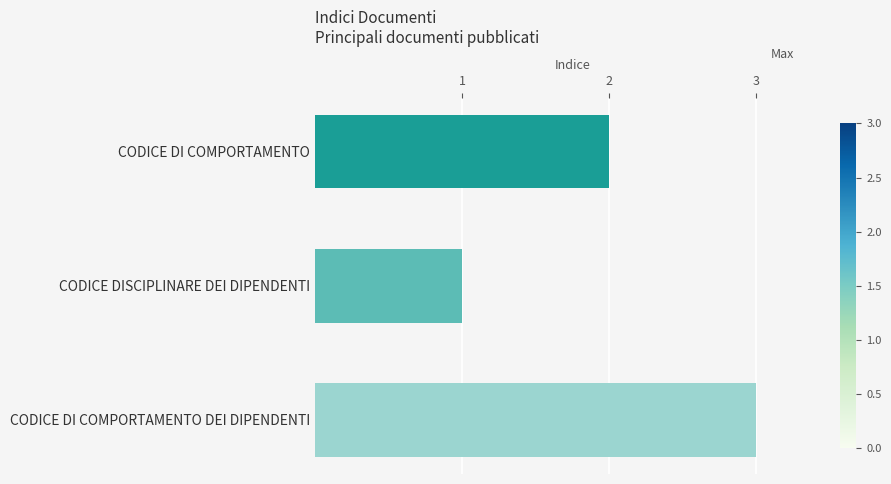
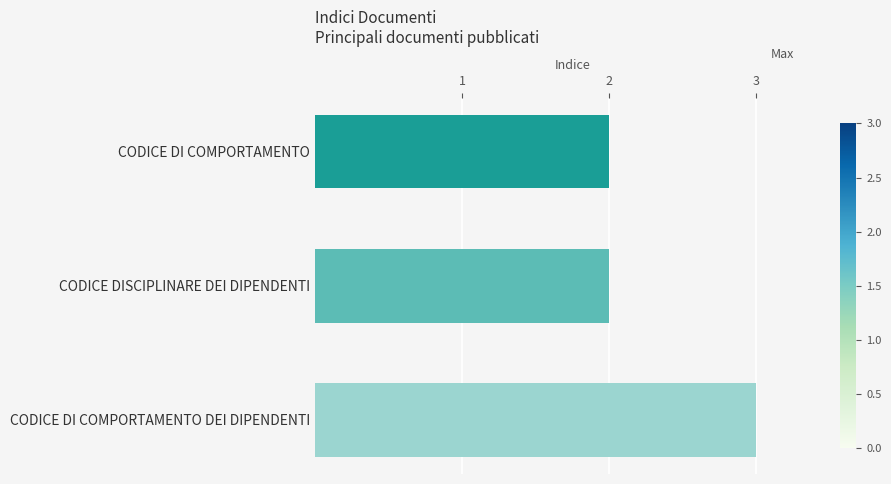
CODICE DISCIPLINARE DEI DIPENDENTI: 1 -> 2
